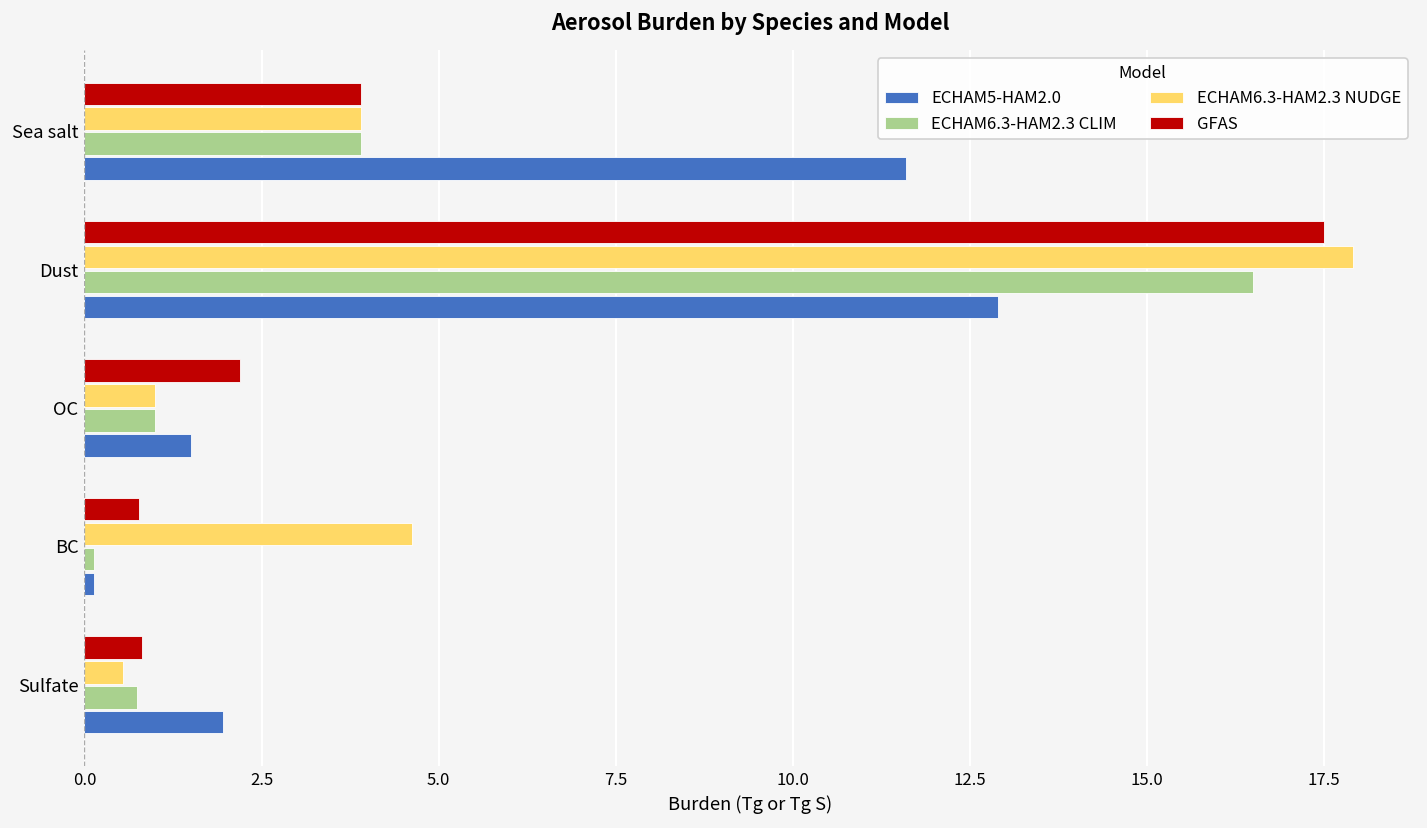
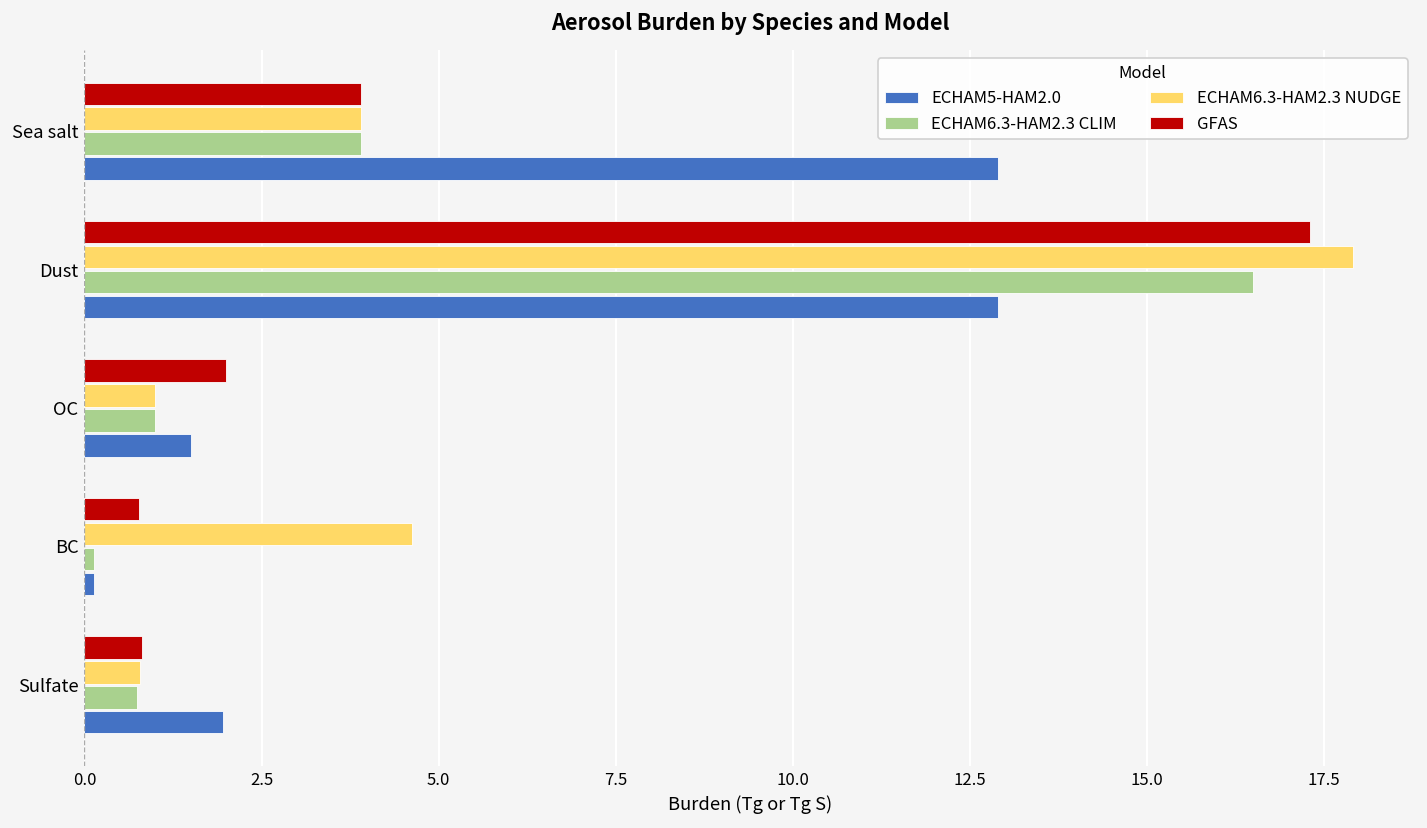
ECHAM5-HAM2.0, Sea salt: 11.6 -> 12.9
GFAS, Dust: 17.5 -> 17.3
GFAS, OC: 2.2 -> 2.0
ECHAM6.3-HAM2.3 NUDGE, Sulfate: 0.5 -> 0.8
